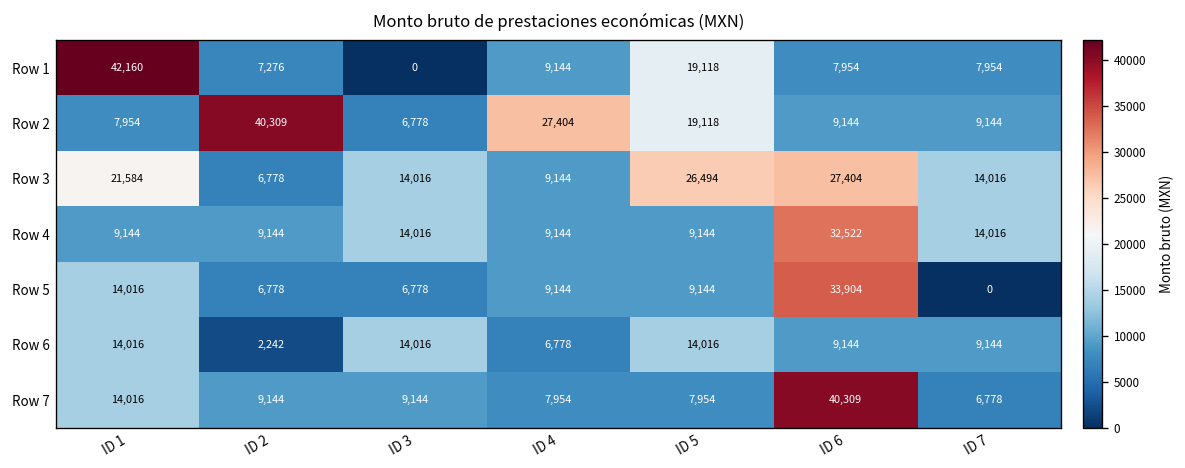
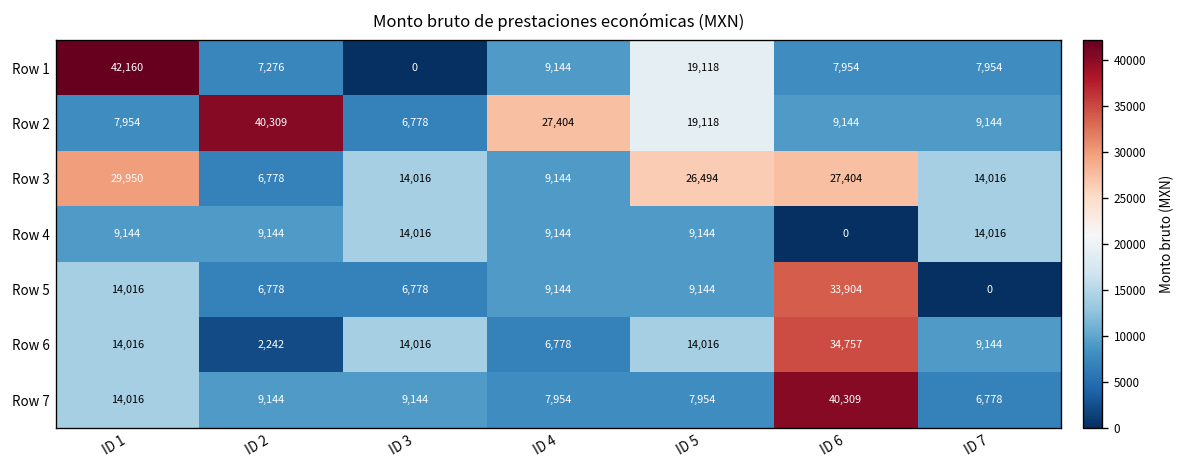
Row 3, ID 1: 21,584 -> 29,950
Row 4, ID 6: 32,522 -> 0
Row 6, ID 6: 9,144 -> 34,757
